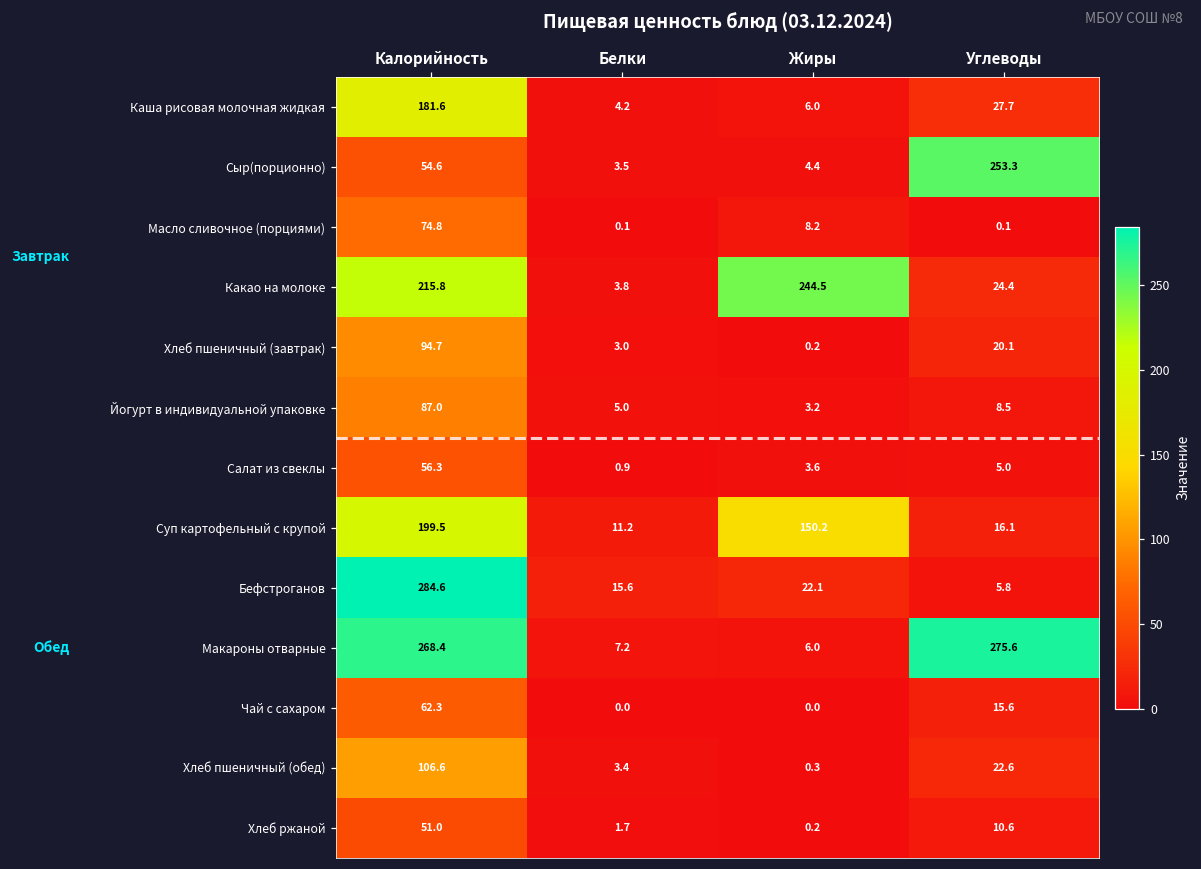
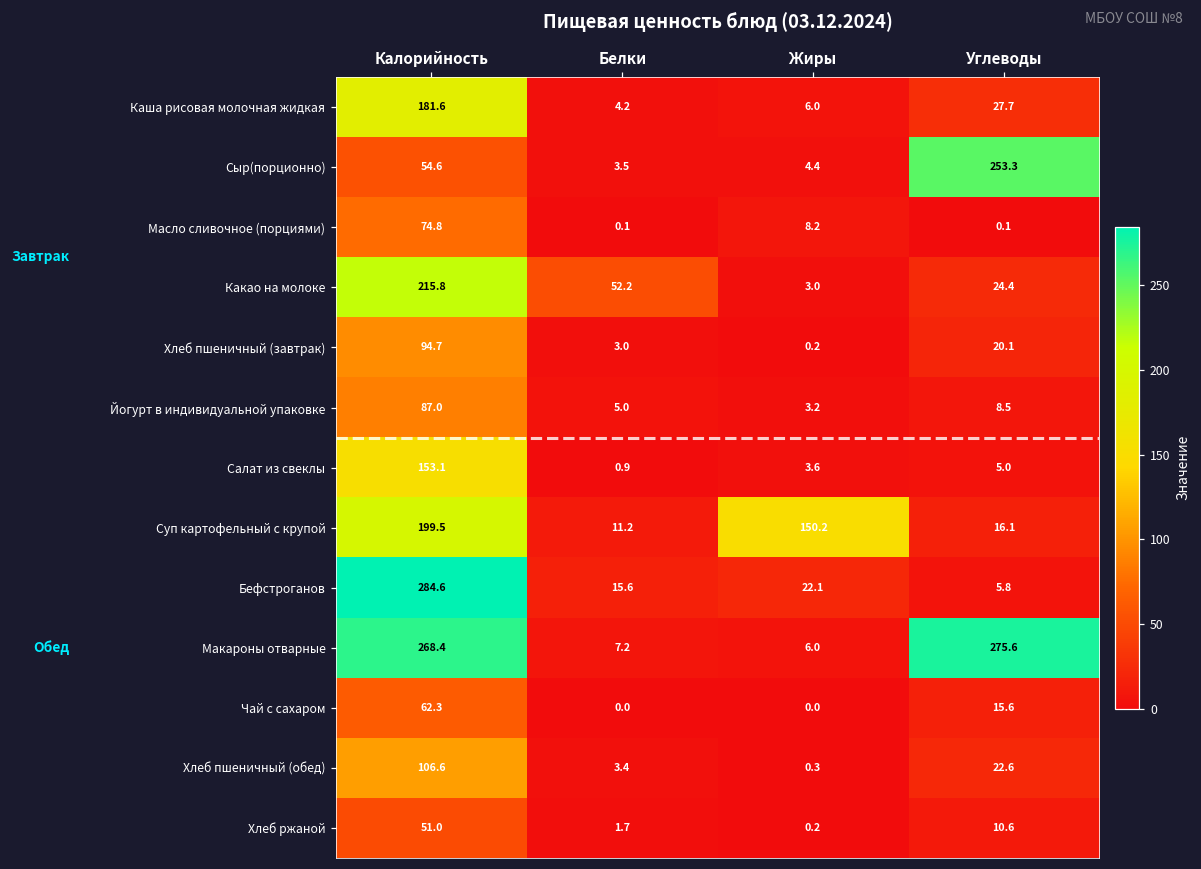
Какао на молоке, Белки: 3.8 -> 52.2
Какао на молоке, Жиры: 244.5 -> 3.0
Салат из свеклы, Калорийность: 56.3 -> 153.1
